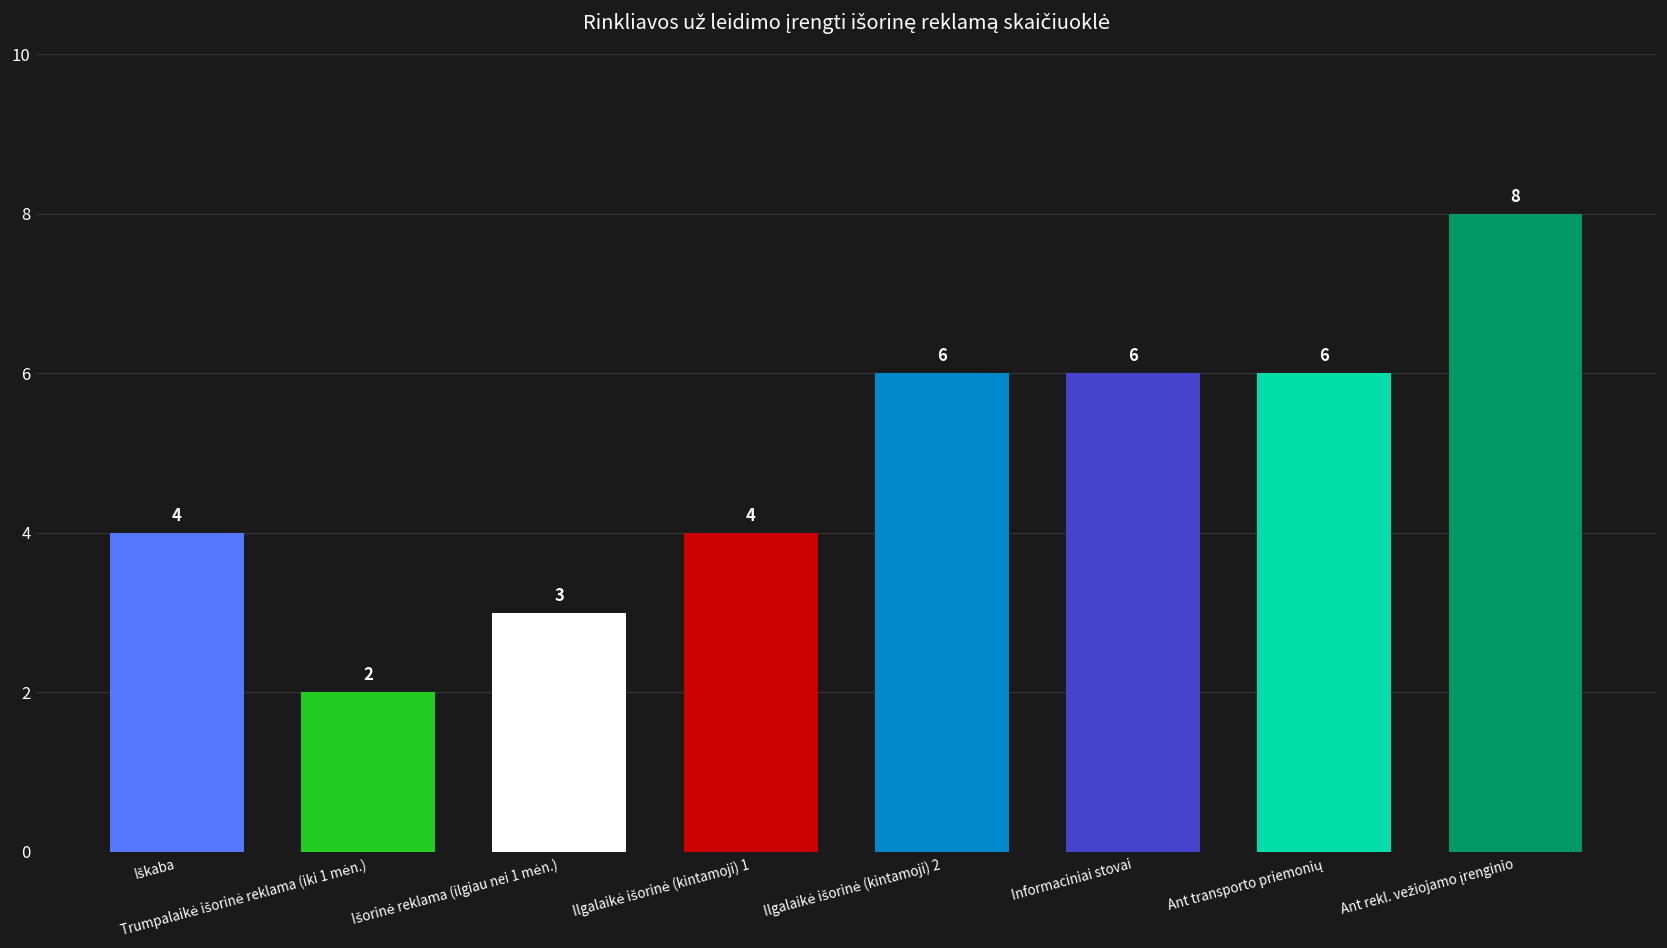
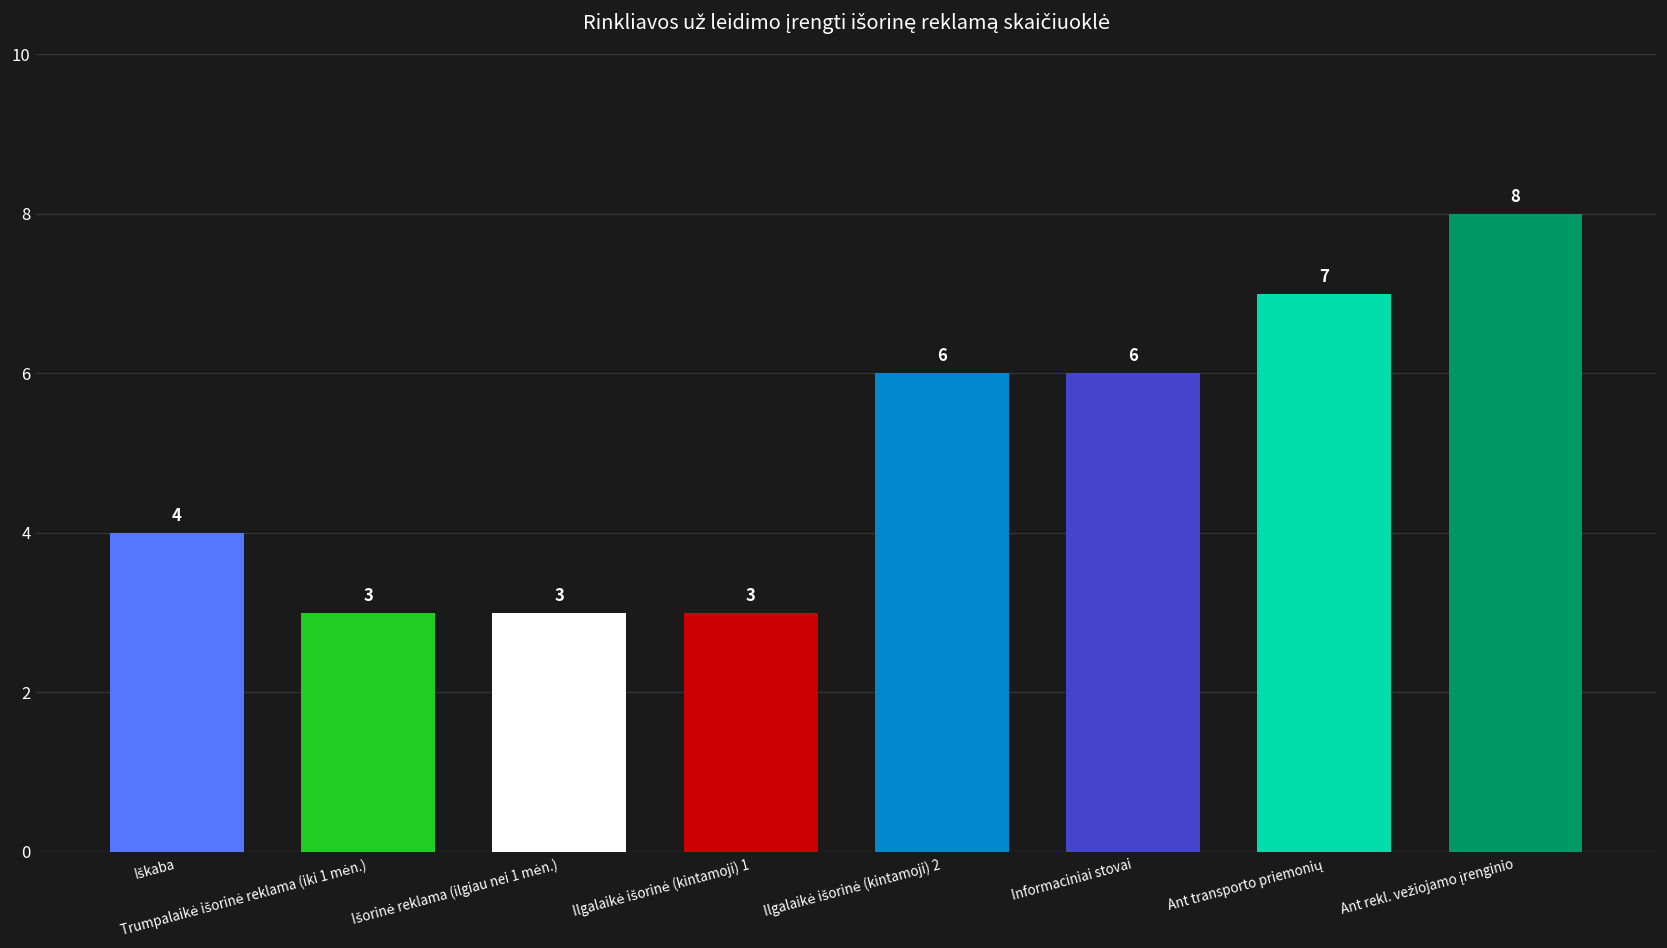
Trumpalaikė išorinė reklama (iki 1 mėn.): 2 -> 3
Ilgalaikė išorinė (kintamoji) 1: 4 -> 3
Ant transporto priemonių: 6 -> 7
